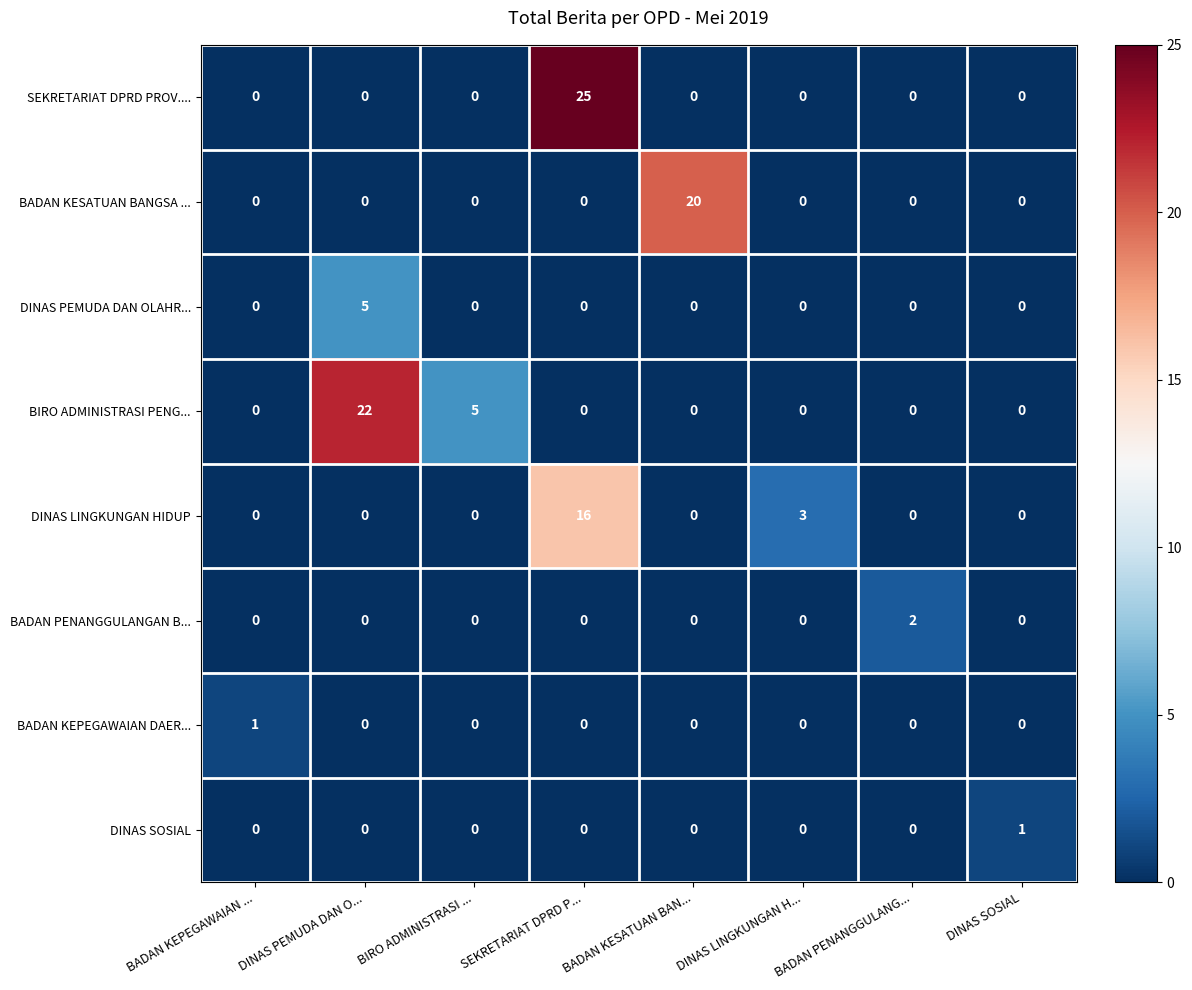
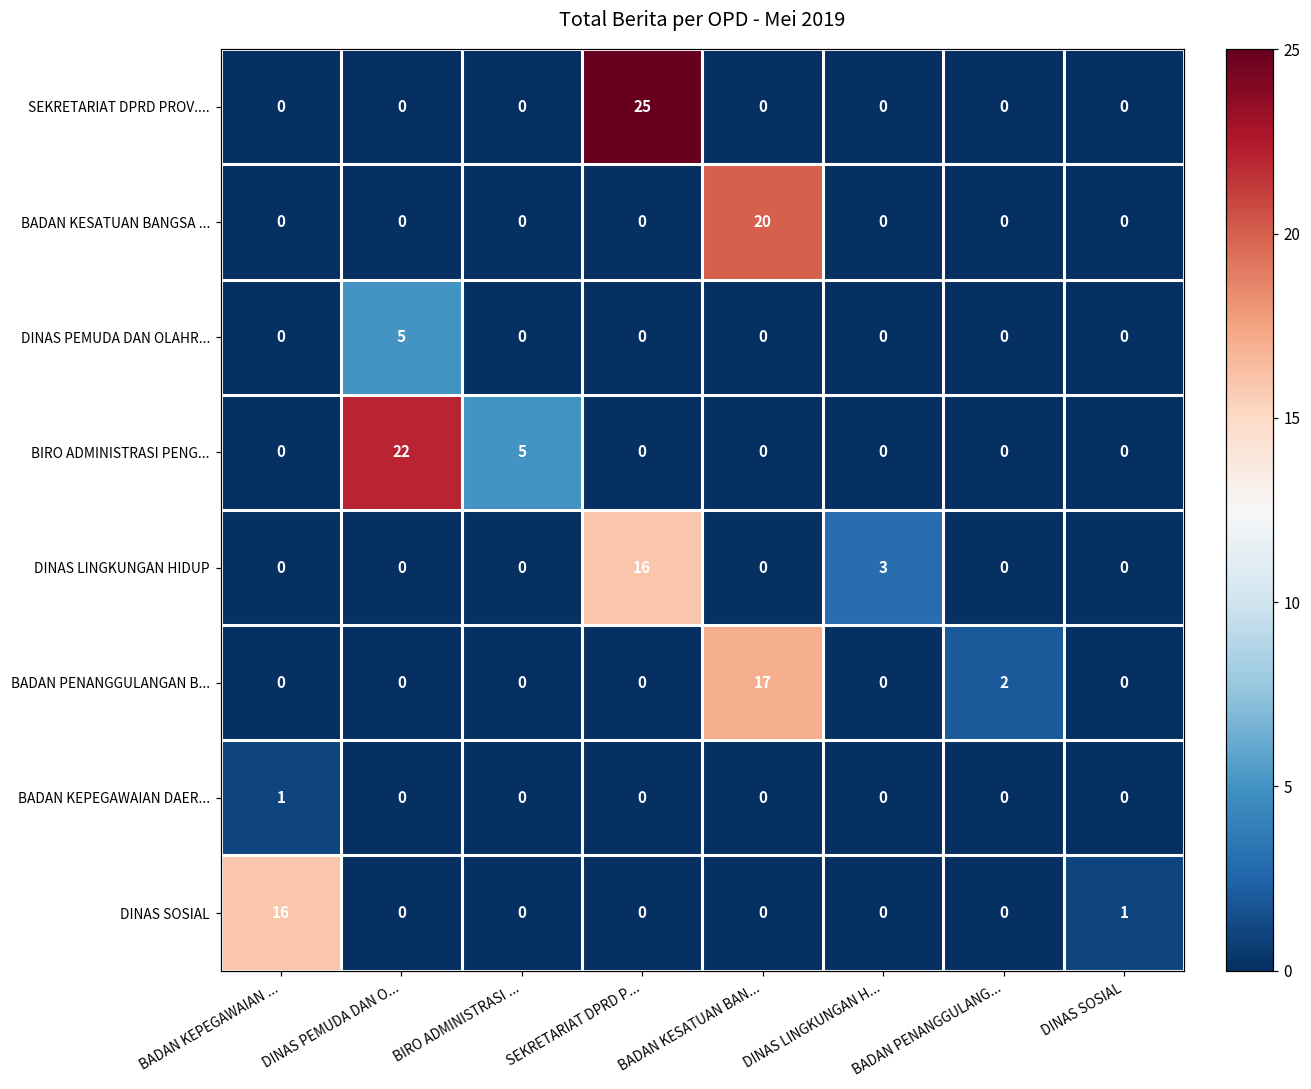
BADAN PENANGGULANGAN B..., BADAN KESATUAN BAN...: 0 -> 17
DINAS SOSIAL, BADAN KEPEGAWAIAN ...: 0 -> 16
